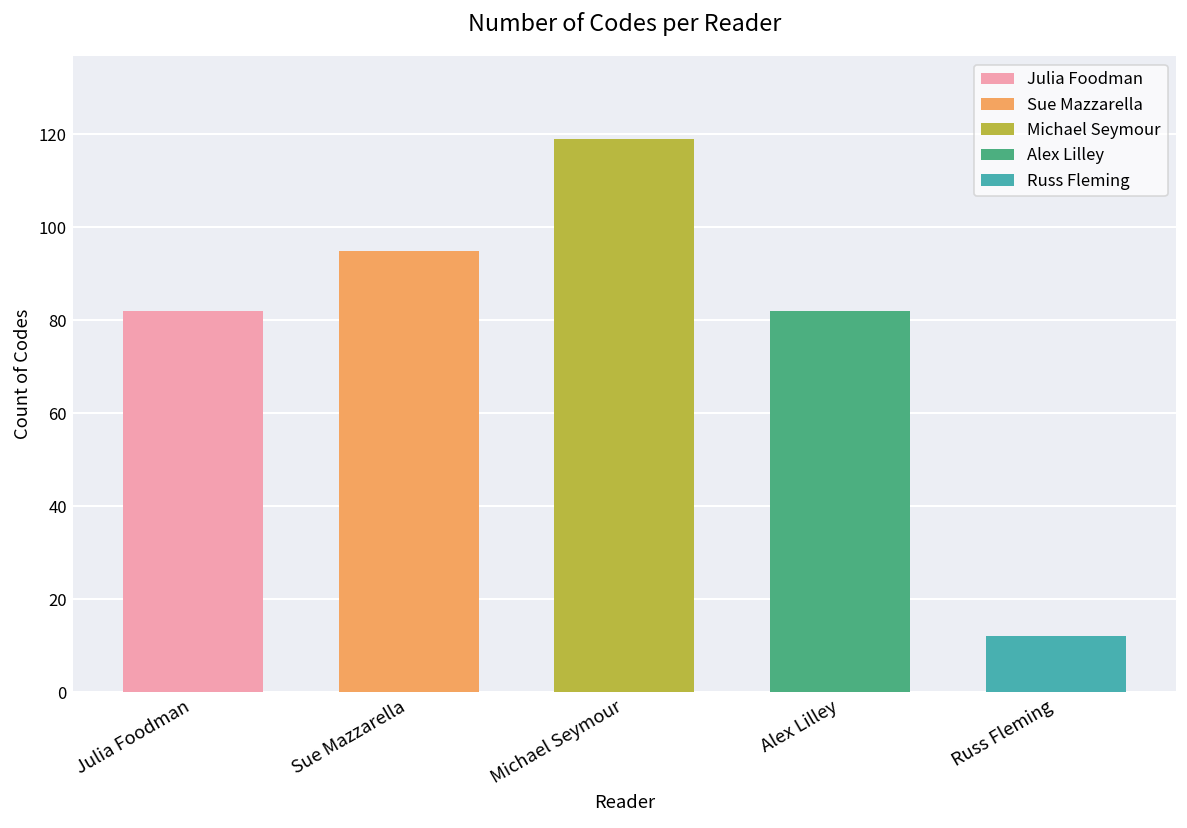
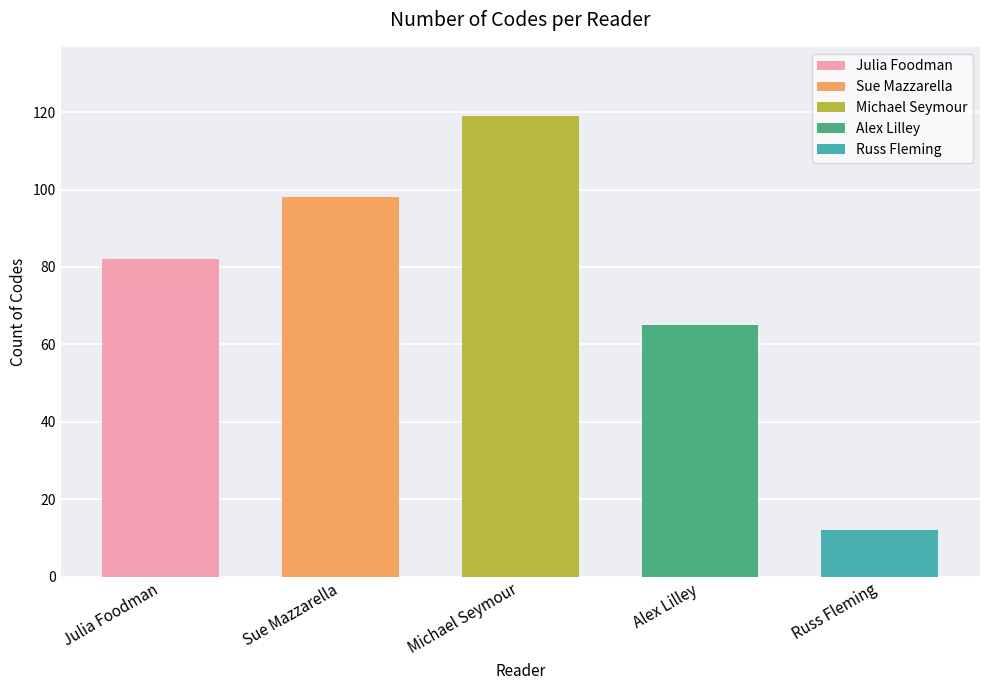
Sue Mazzarella: 95 -> 98
Alex Lilley: 82 -> 65
